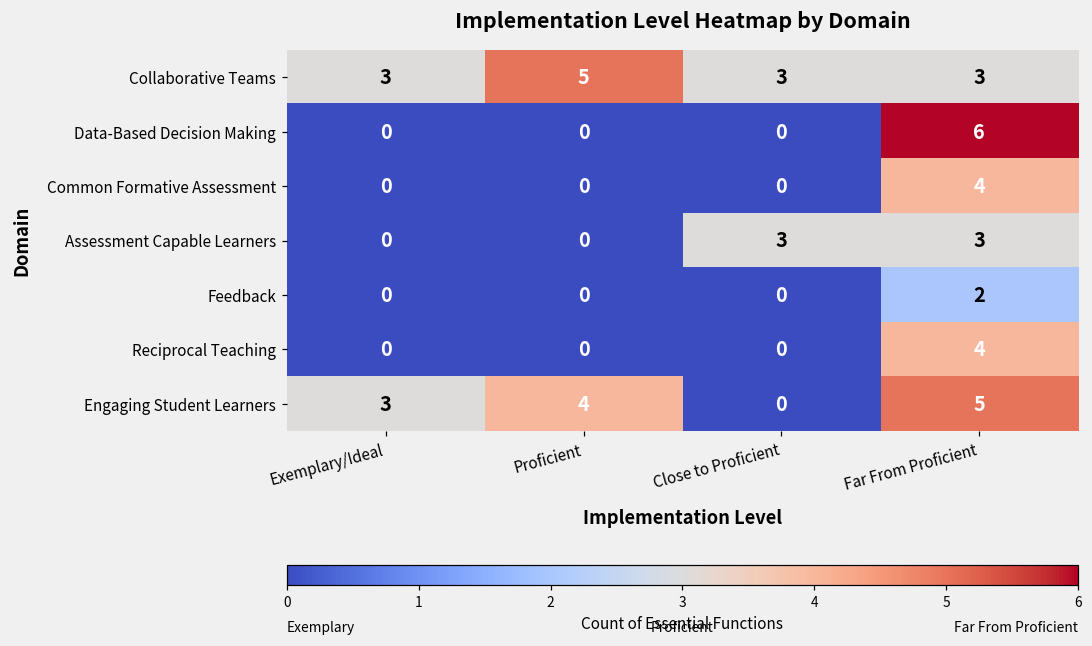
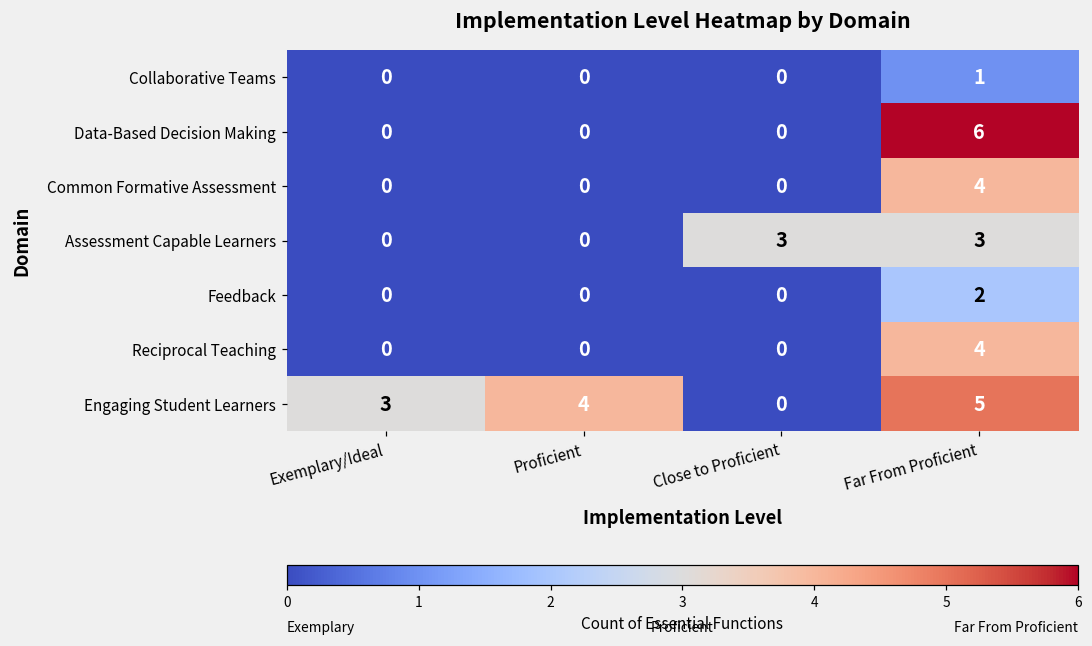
Collaborative Teams, Exemplary/Ideal: 3 -> 0
Collaborative Teams, Proficient: 5 -> 0
Collaborative Teams, Close to Proficient: 3 -> 0
Collaborative Teams, Far From Proficient: 3 -> 1
